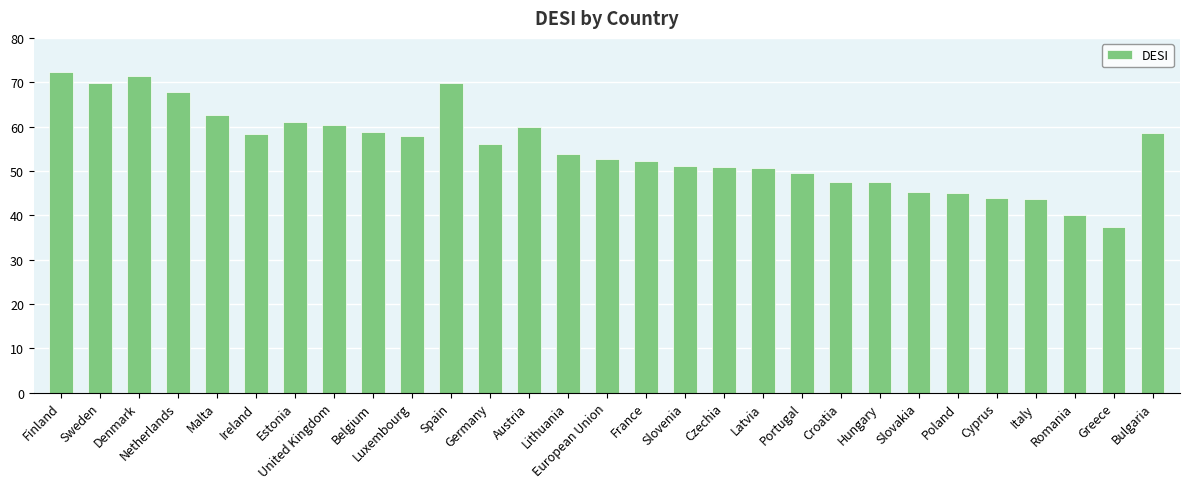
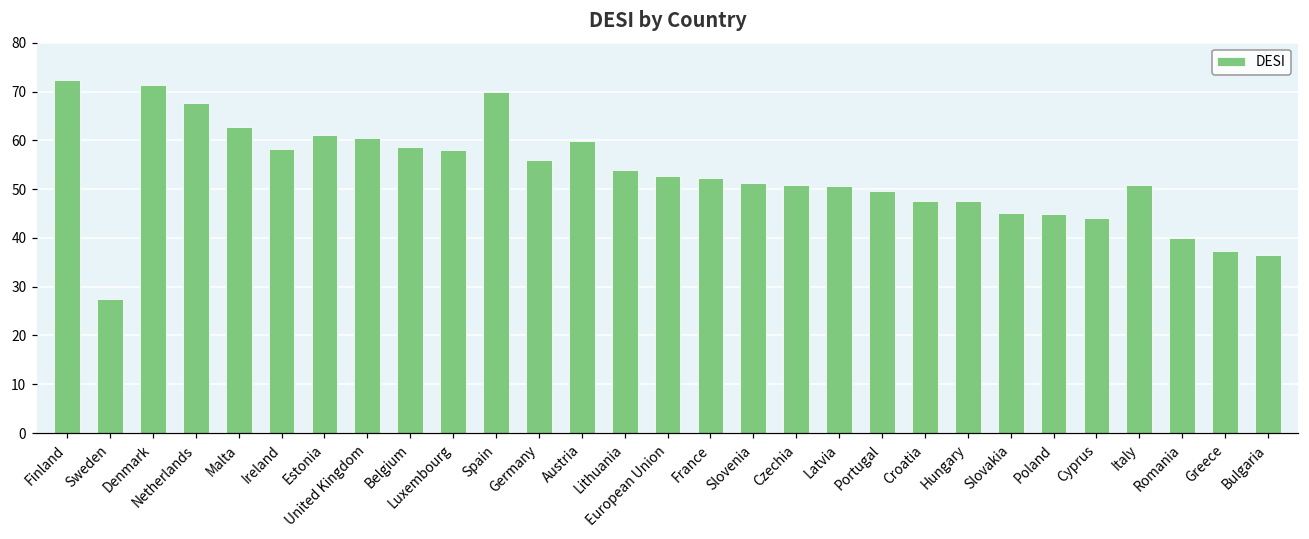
Sweden: 70 -> 27
Italy: 44 -> 51
Bulgaria: 59 -> 36
